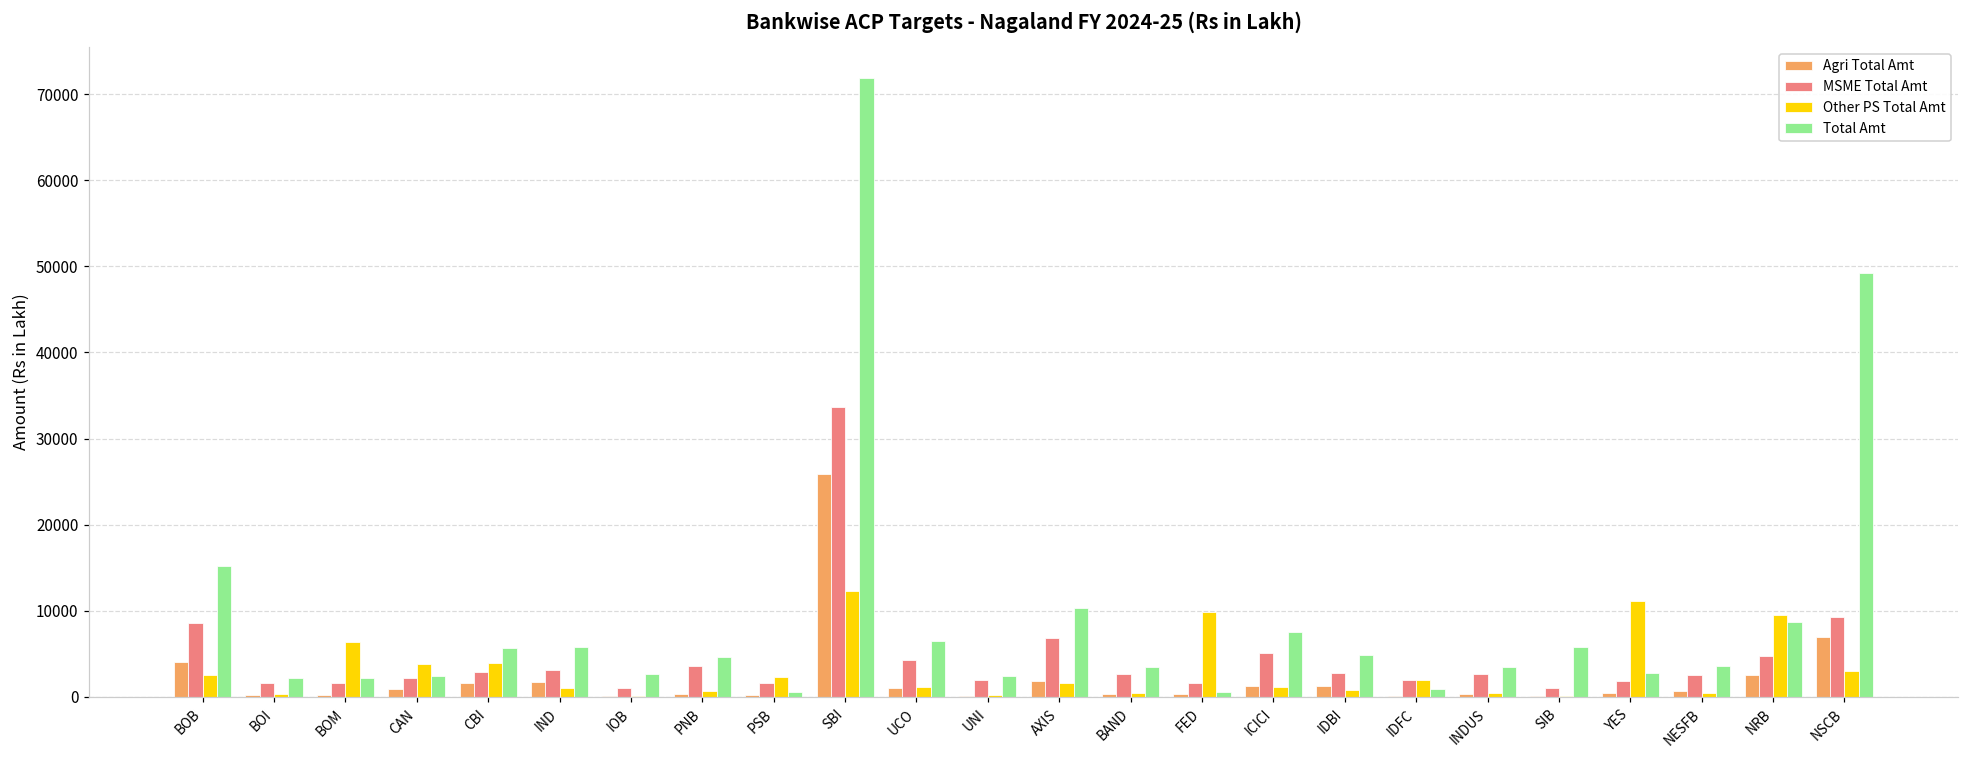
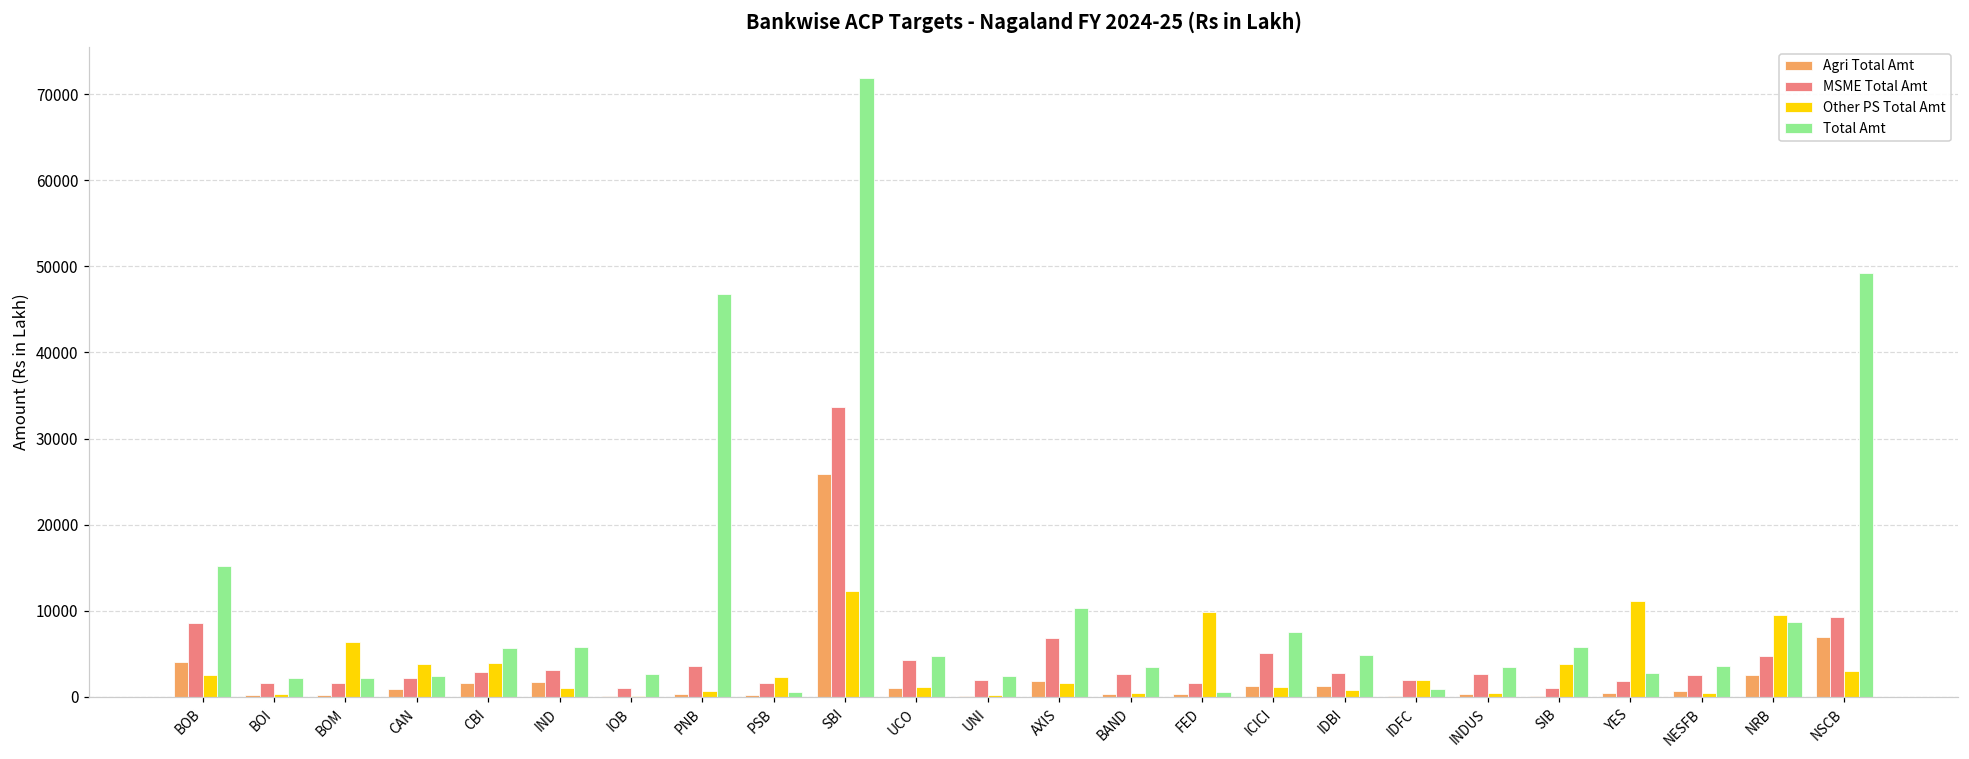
Total Amt, PNB: 5000 -> 47000
Total Amt, UCO: 7000 -> 5000
Other PS Total Amt, SIB: 0 -> 4000
